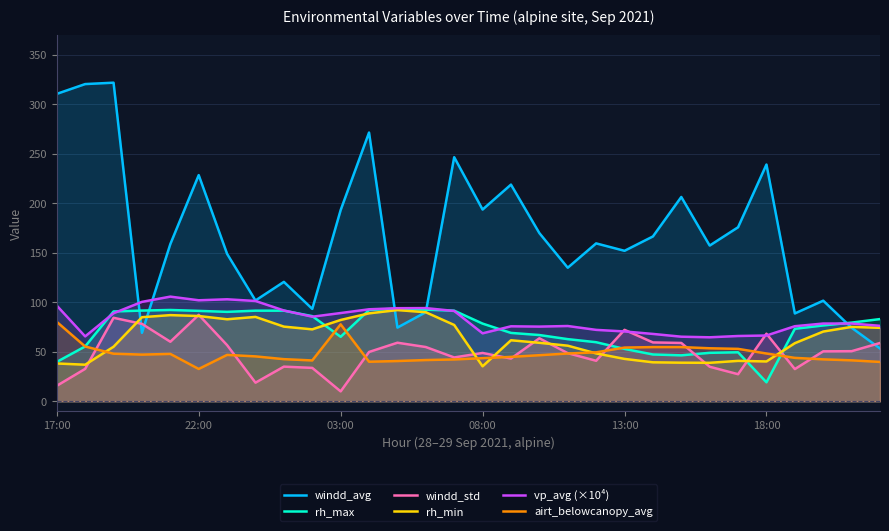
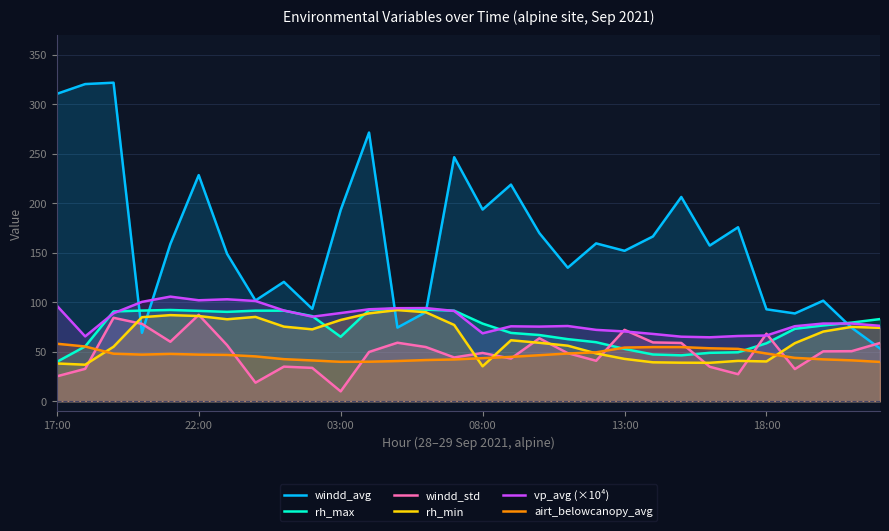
windd_std, 17:00: 20 -> 30
airt_belowcanopy_avg, 17:00: 80 -> 60
airt_belowcanopy_avg, 22:00: 30 -> 50
airt_belowcanopy_avg, 03:00: 80 -> 40
windd_avg, 18:00: 240 -> 90
rh_max, 18:00: 20 -> 60
